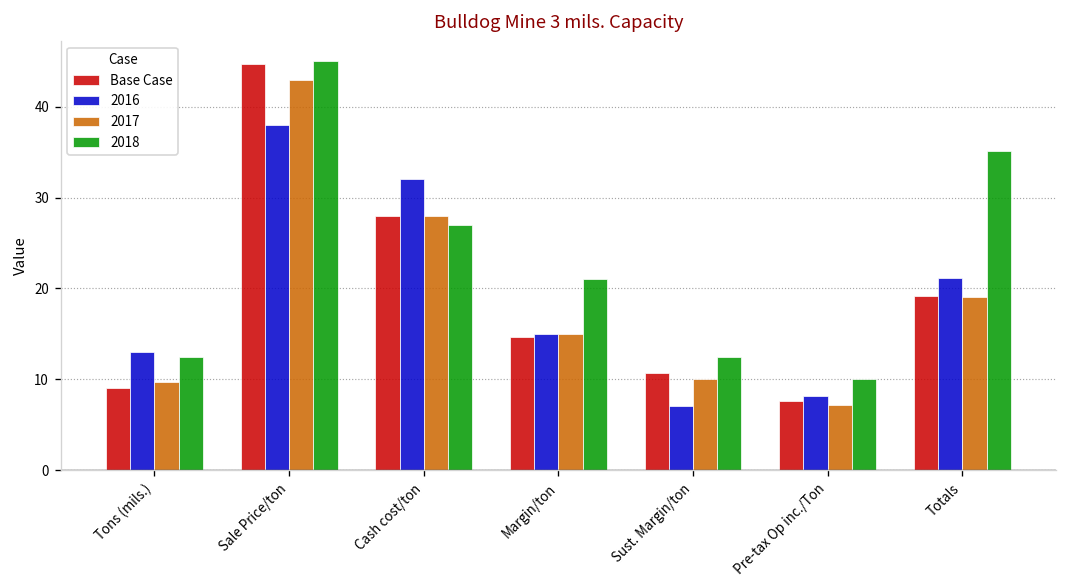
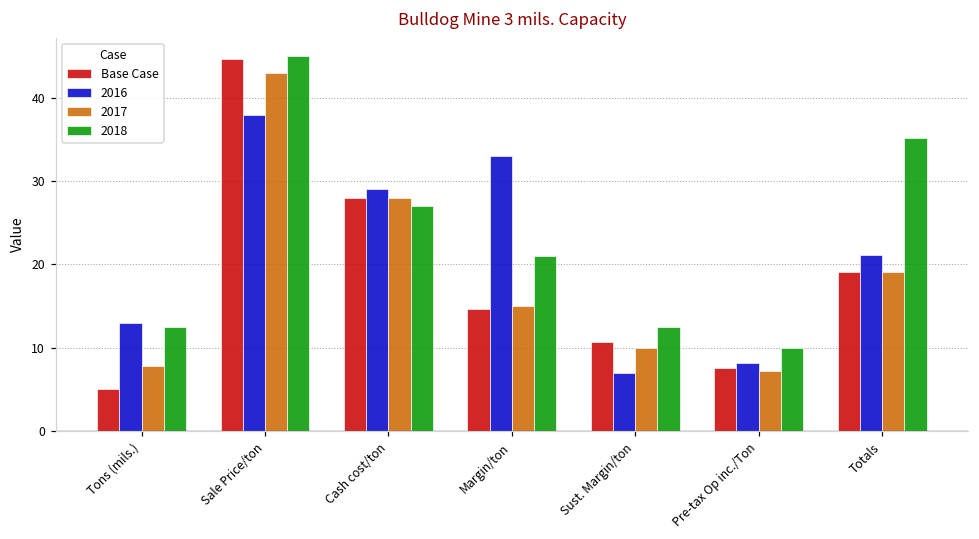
Base Case, Tons (mils.): 9 -> 5
2017, Tons (mils.): 10 -> 8
2016, Cash cost/ton: 32 -> 29
2016, Margin/ton: 15 -> 33
